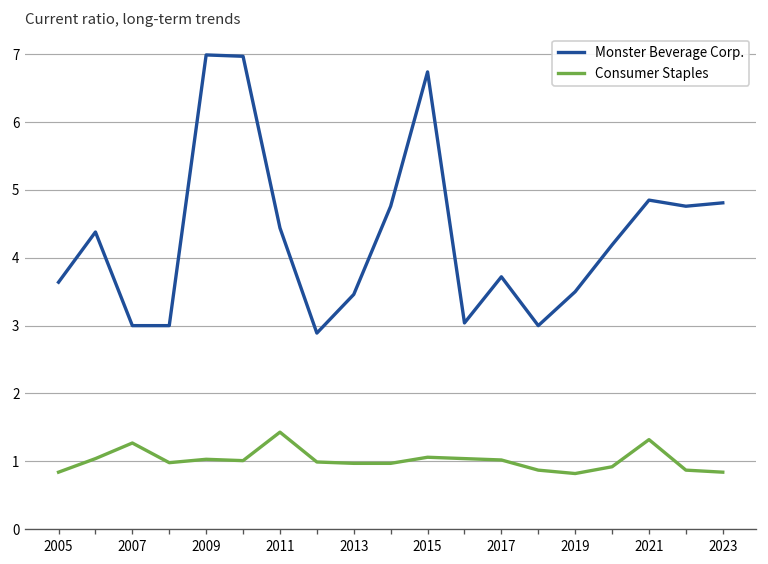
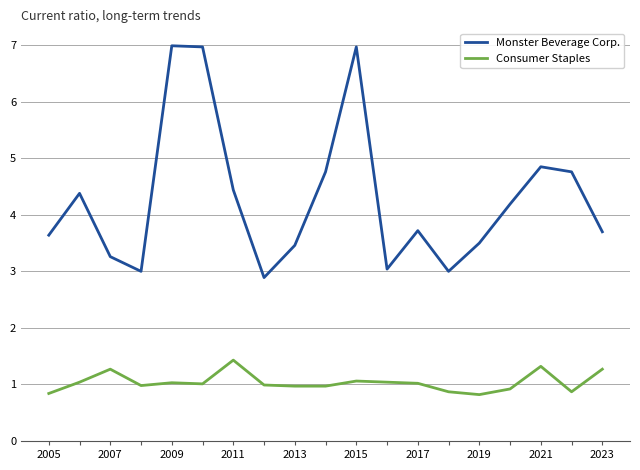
Monster Beverage Corp., 2007: 3.0 -> 3.3
Monster Beverage Corp., 2015: 6.7 -> 7.0
Monster Beverage Corp., 2023: 4.8 -> 3.7
Consumer Staples, 2023: 0.8 -> 1.3
